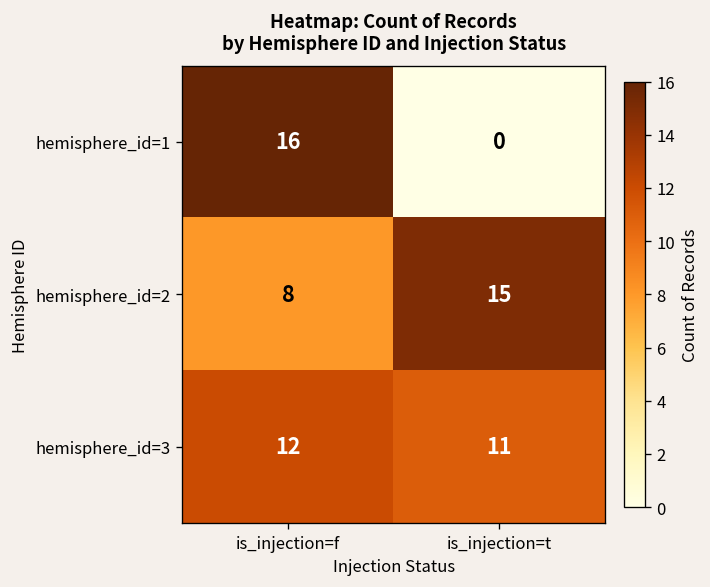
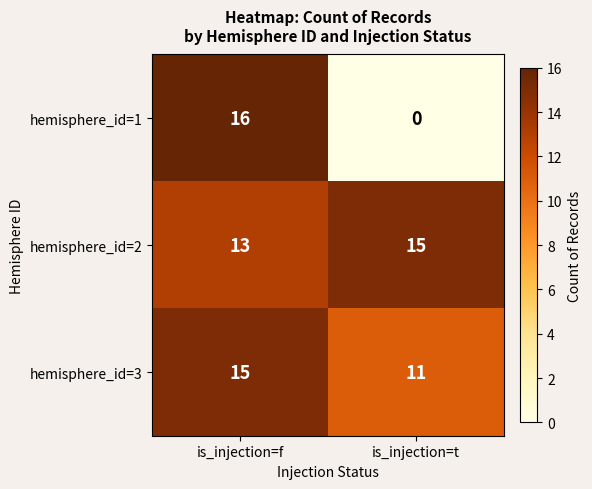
hemisphere_id=2, is_injection=f: 8 -> 13
hemisphere_id=3, is_injection=f: 12 -> 15
